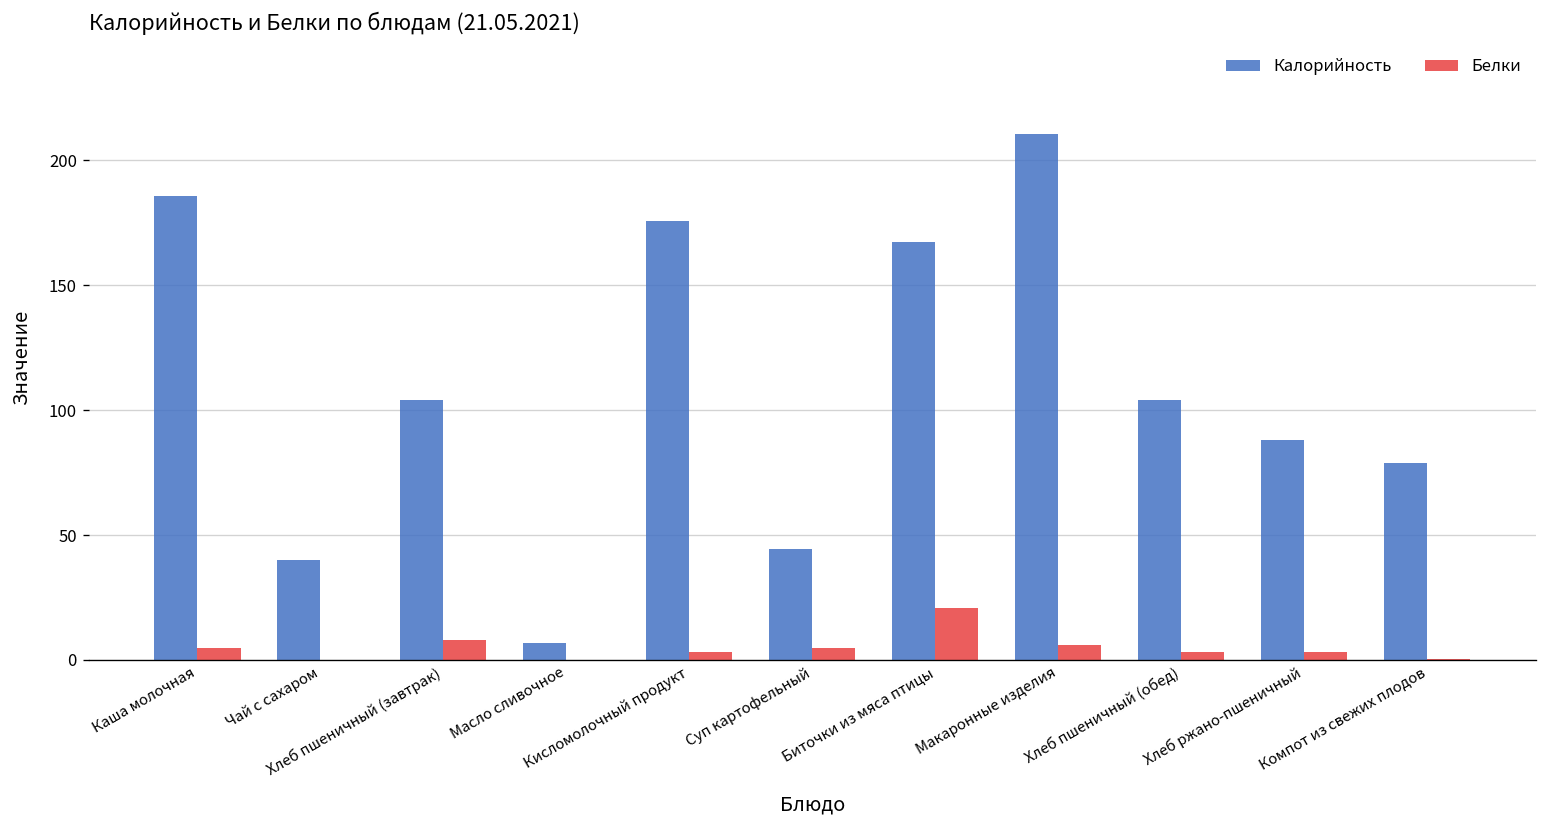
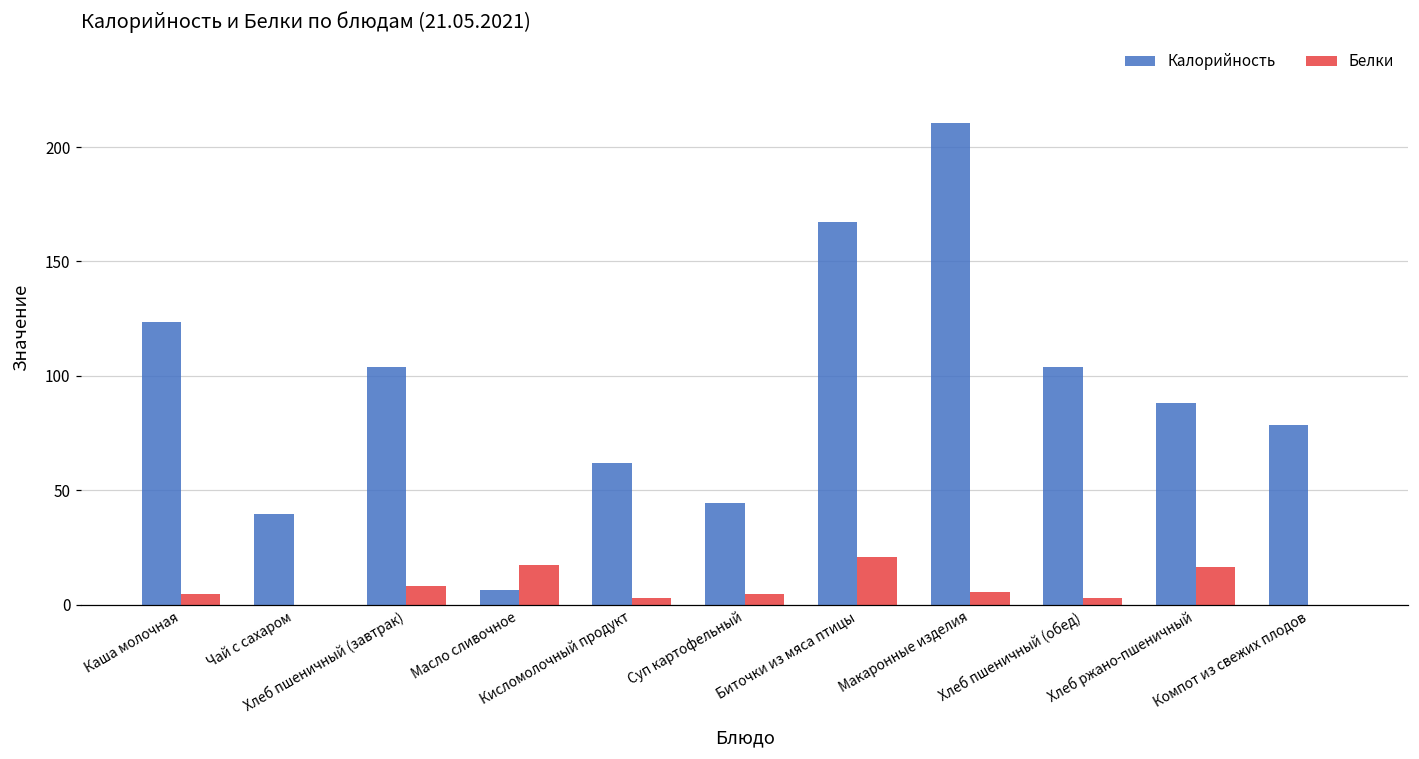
Калорийность, Каша молочная: 186 -> 124
Белки, Масло сливочное: 0 -> 17
Калорийность, Кисломолочный продукт: 176 -> 62
Белки, Хлеб ржано-пшеничный: 3 -> 16
